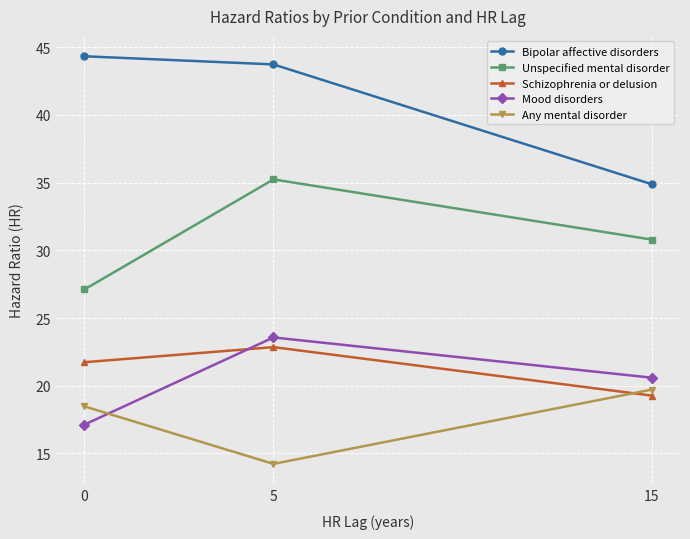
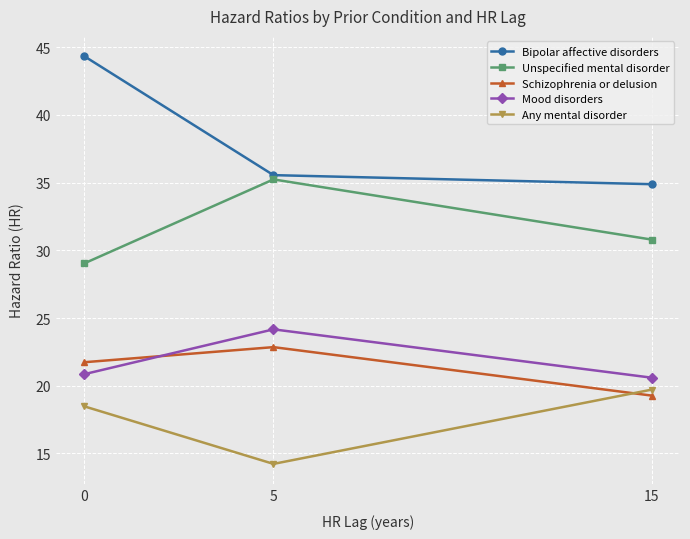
Unspecified mental disorder, 0: 27.1 -> 29.0
Mood disorders, 0: 17.1 -> 20.9
Bipolar affective disorders, 5: 43.7 -> 35.5
Mood disorders, 5: 23.6 -> 24.2
